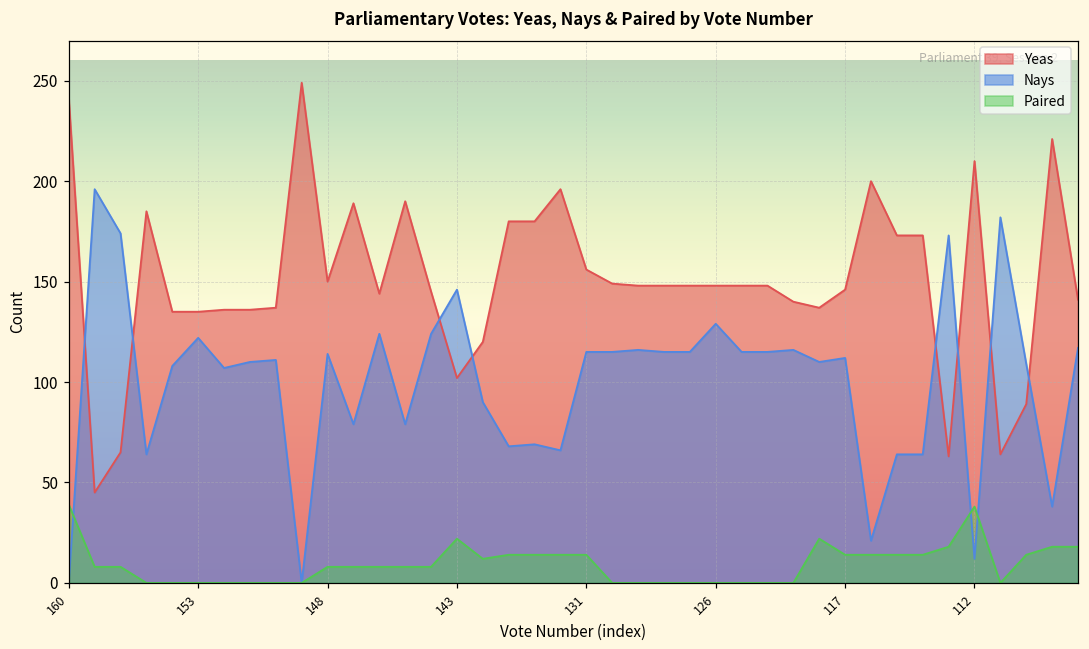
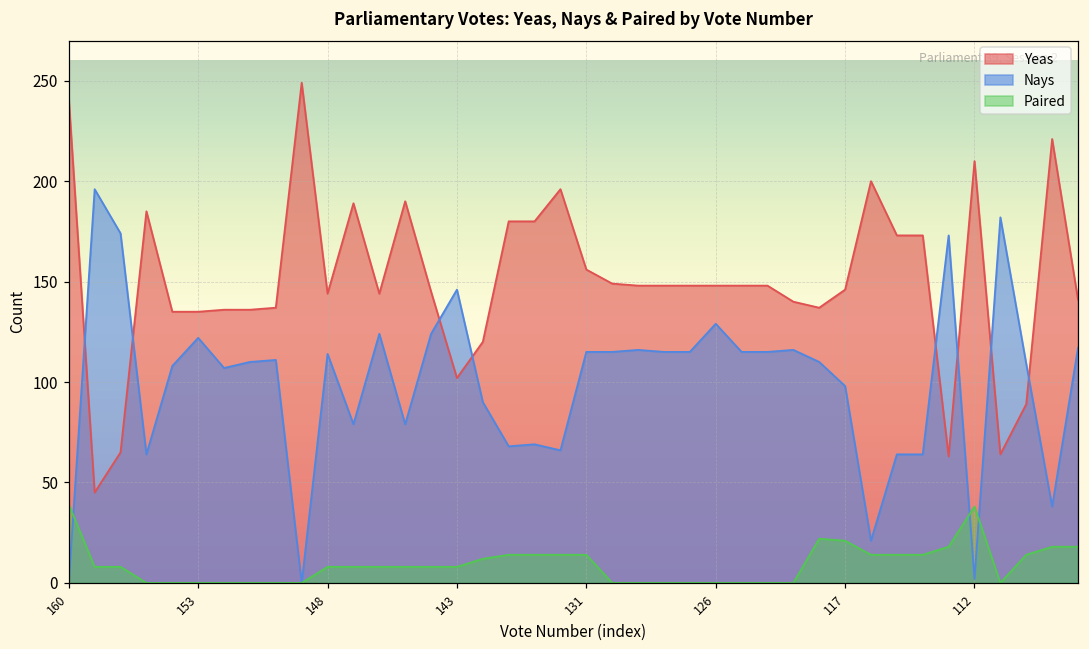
Yeas, 148: 150 -> 144
Paired, 143: 22 -> 8
Nays, 117: 112 -> 98
Paired, 117: 14 -> 21
Nays, 112: 12 -> 2
